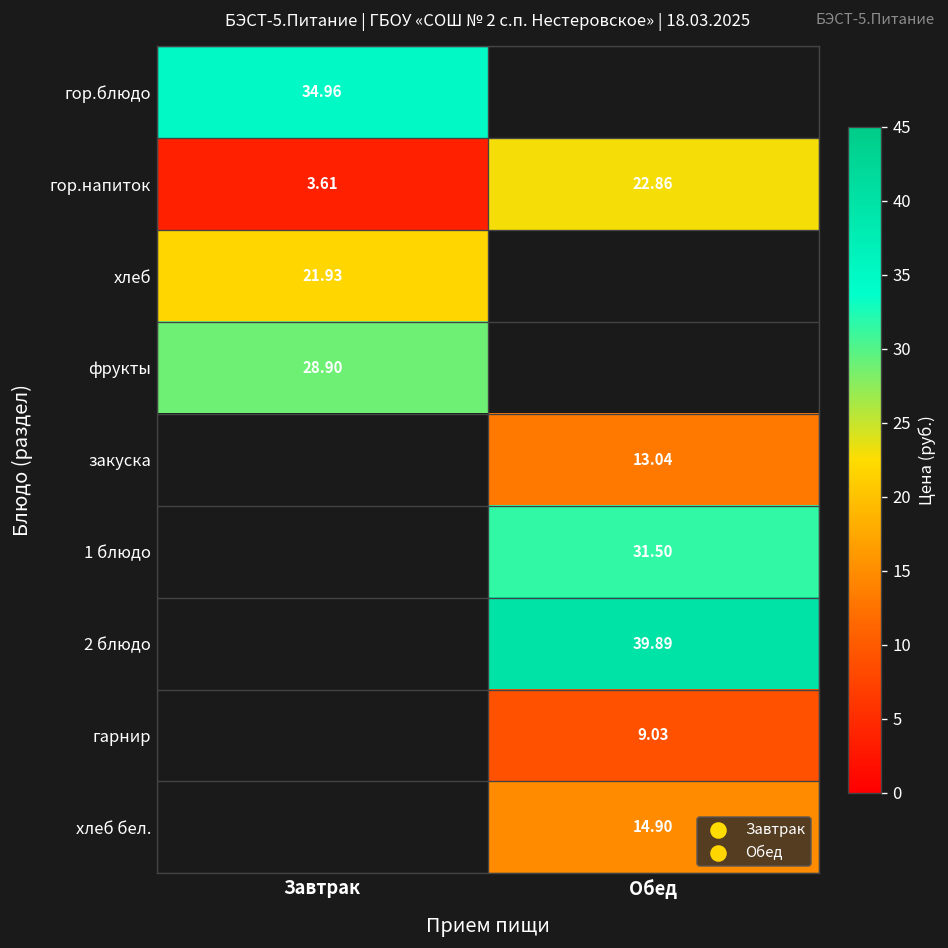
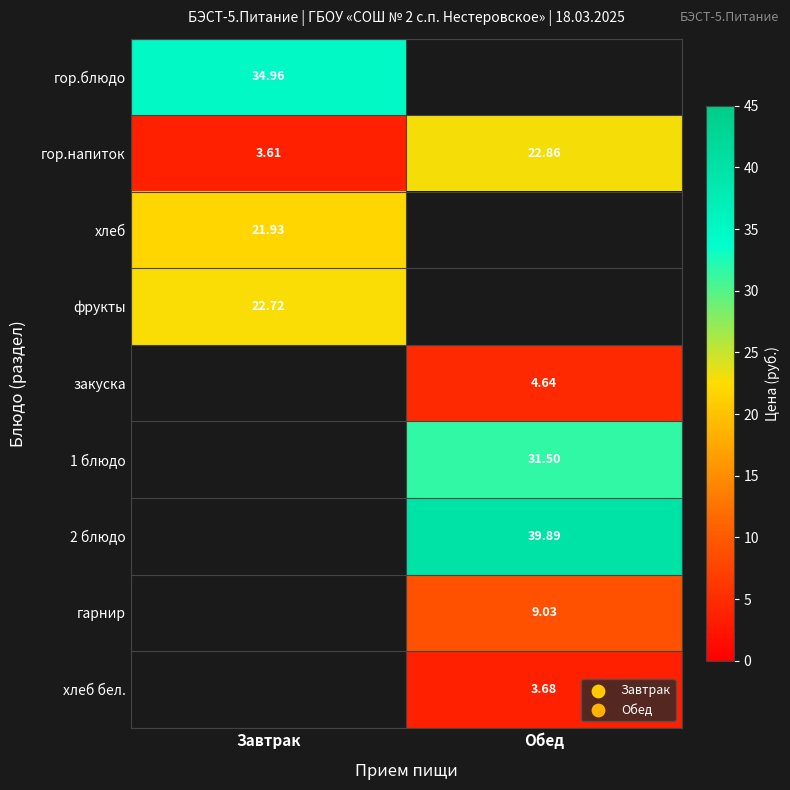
фрукты, Завтрак: 28.90 -> 22.72
закуска, Обед: 13.04 -> 4.64
хлеб бел., Обед: 14.90 -> 3.68
